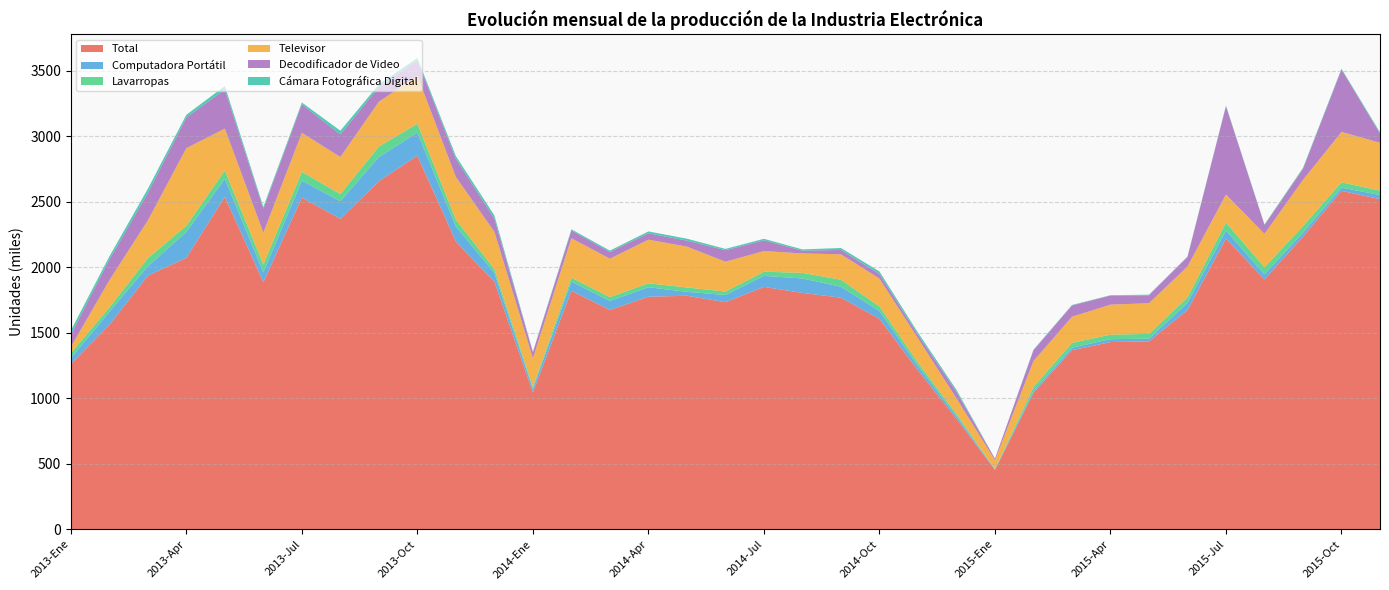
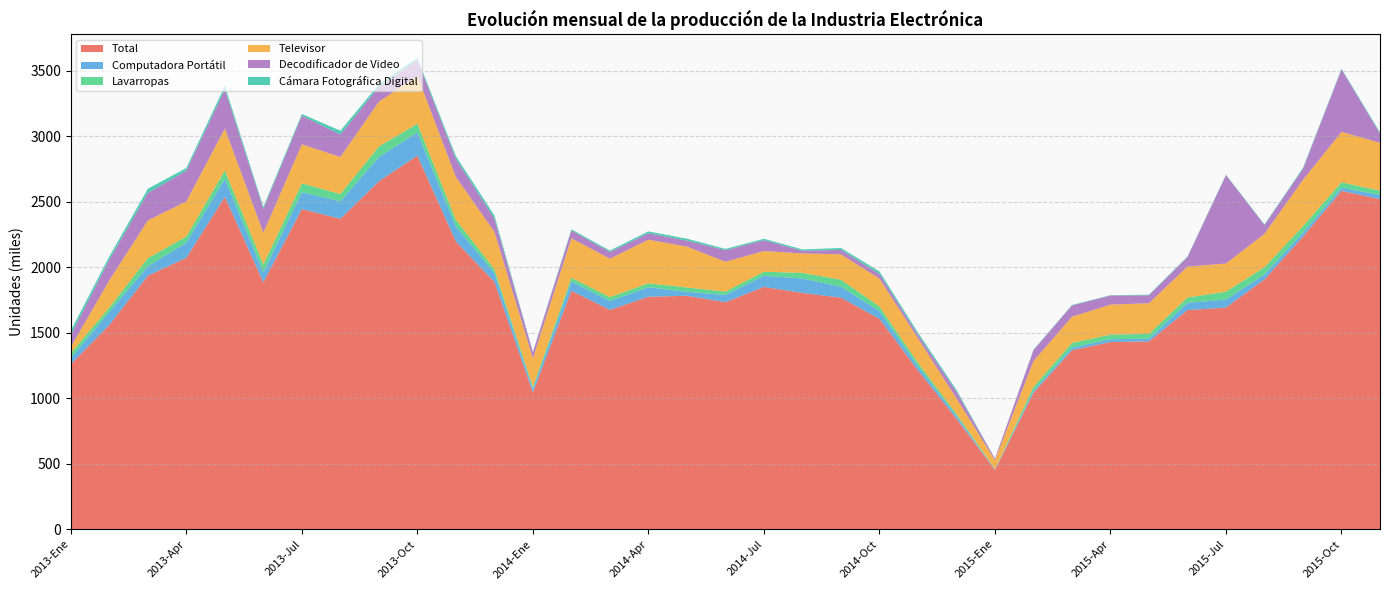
Computadora Portátil, 2013-Apr: 200 -> 120
Televisor, 2013-Apr: 590 -> 270
Total, 2013-Jul: 2530 -> 2440
Total, 2015-Jul: 2220 -> 1690
